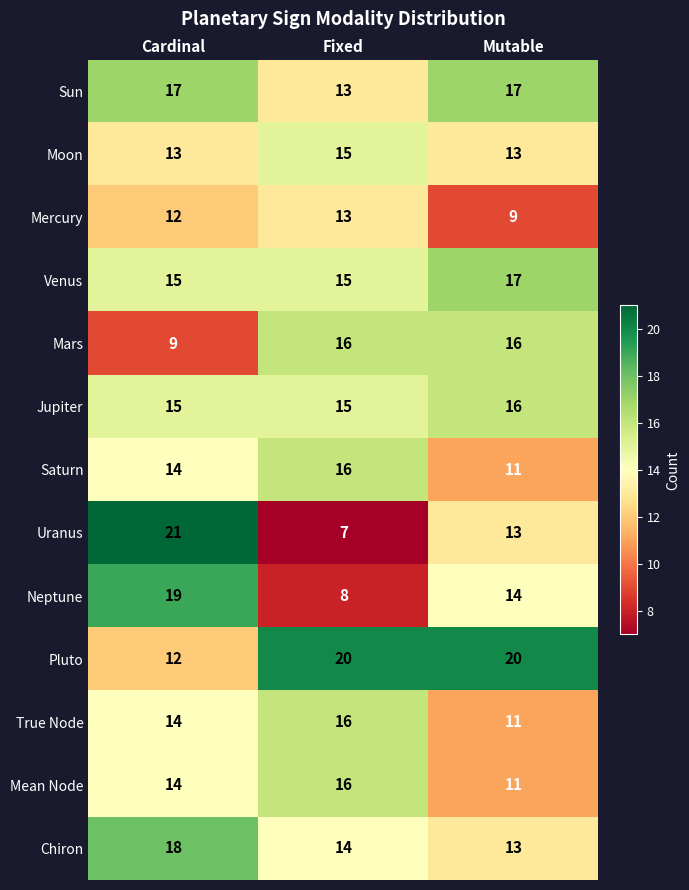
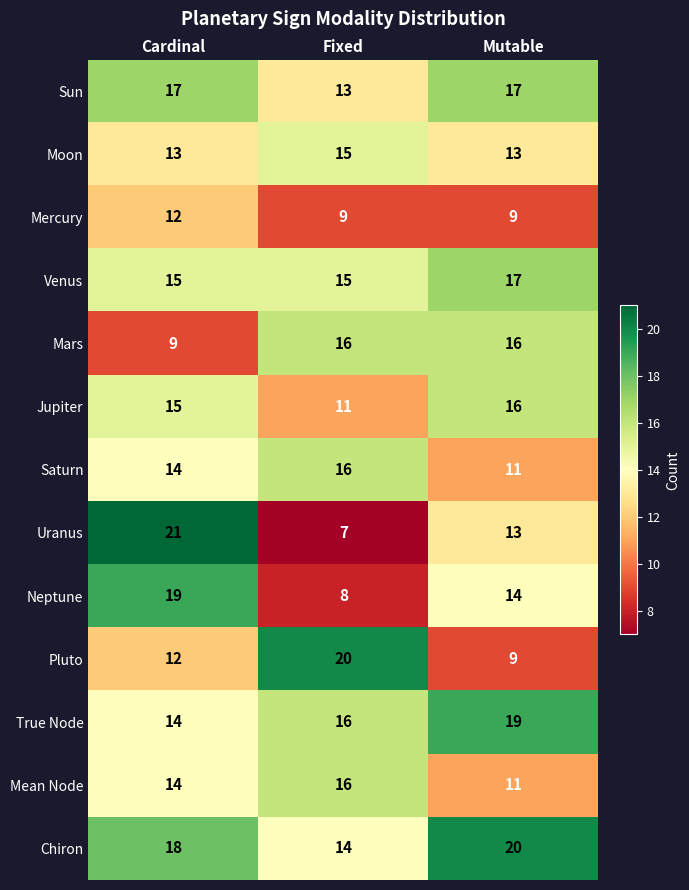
Mercury, Fixed: 13 -> 9
Jupiter, Fixed: 15 -> 11
Pluto, Mutable: 20 -> 9
True Node, Mutable: 11 -> 19
Chiron, Mutable: 13 -> 20
